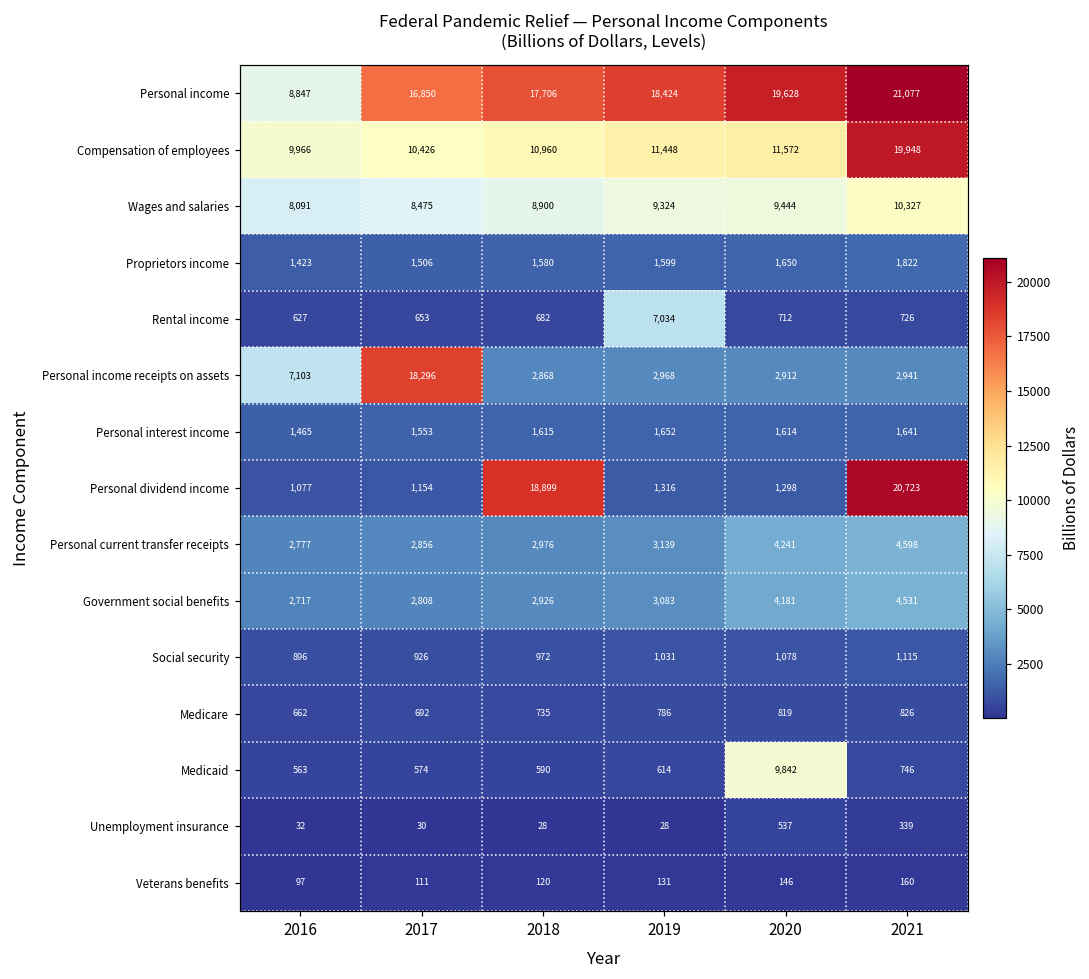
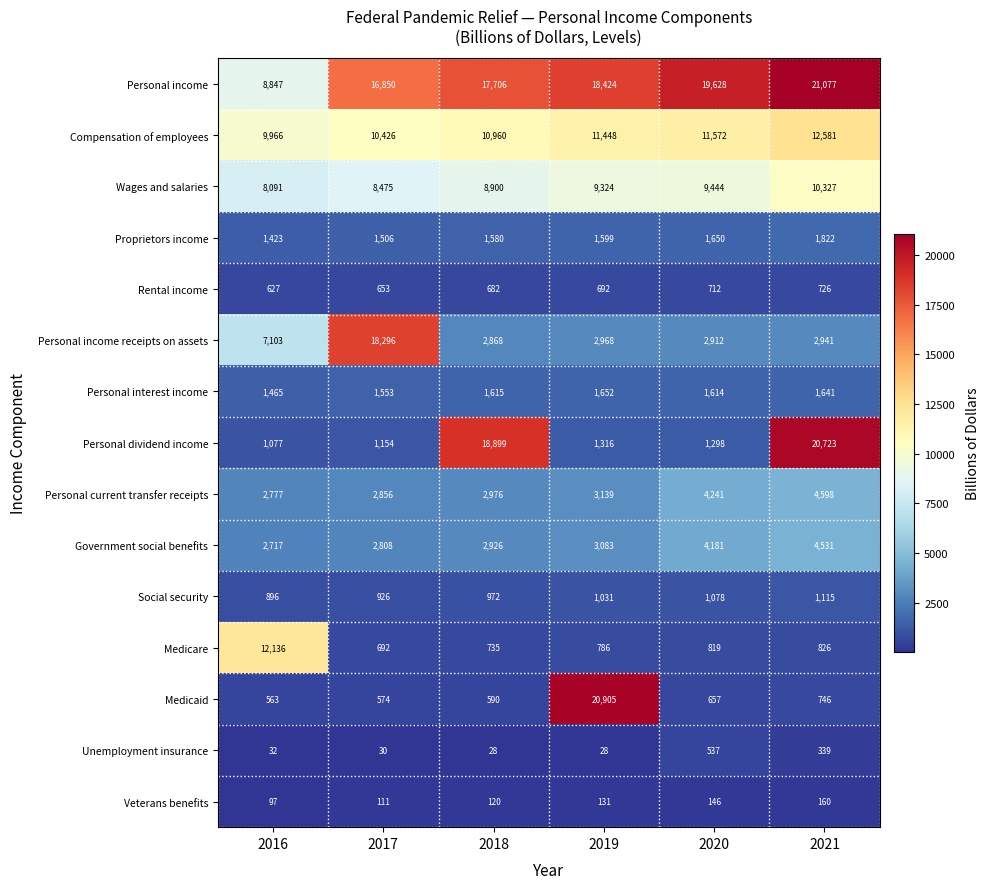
Compensation of employees, 2021: 19,948 -> 12,581
Rental income, 2019: 7,034 -> 692
Medicare, 2016: 662 -> 12,136
Medicaid, 2019: 614 -> 20,905
Medicaid, 2020: 9,842 -> 657
